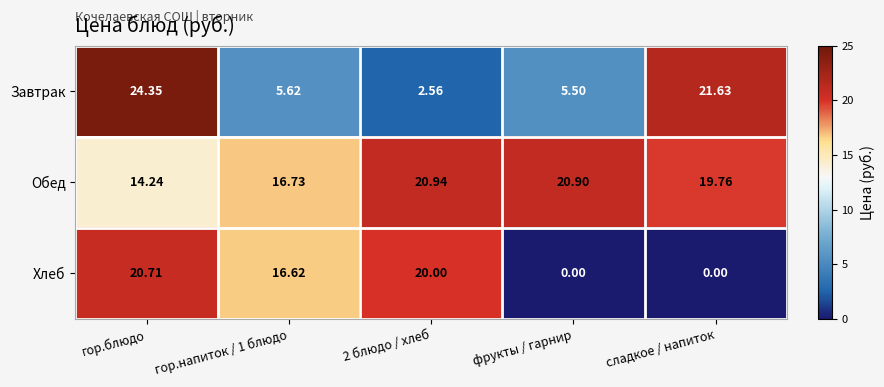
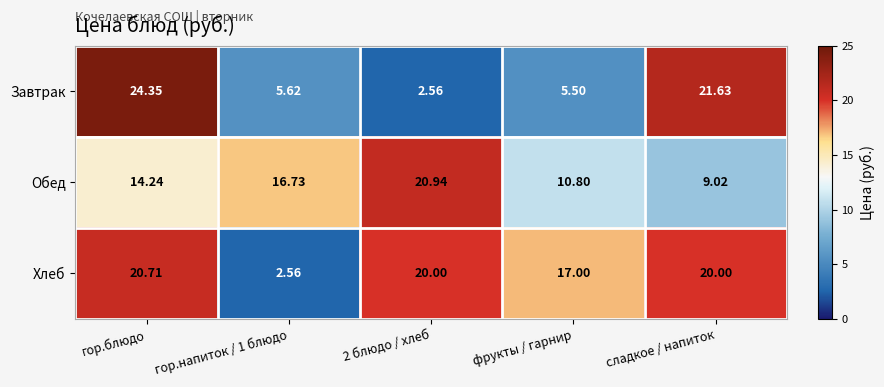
Обед, фрукты / гарнир: 20.90 -> 10.80
Обед, сладкое / напиток: 19.76 -> 9.02
Хлеб, гор.напиток / 1 блюдо: 16.62 -> 2.56
Хлеб, фрукты / гарнир: 0.00 -> 17.00
Хлеб, сладкое / напиток: 0.00 -> 20.00
